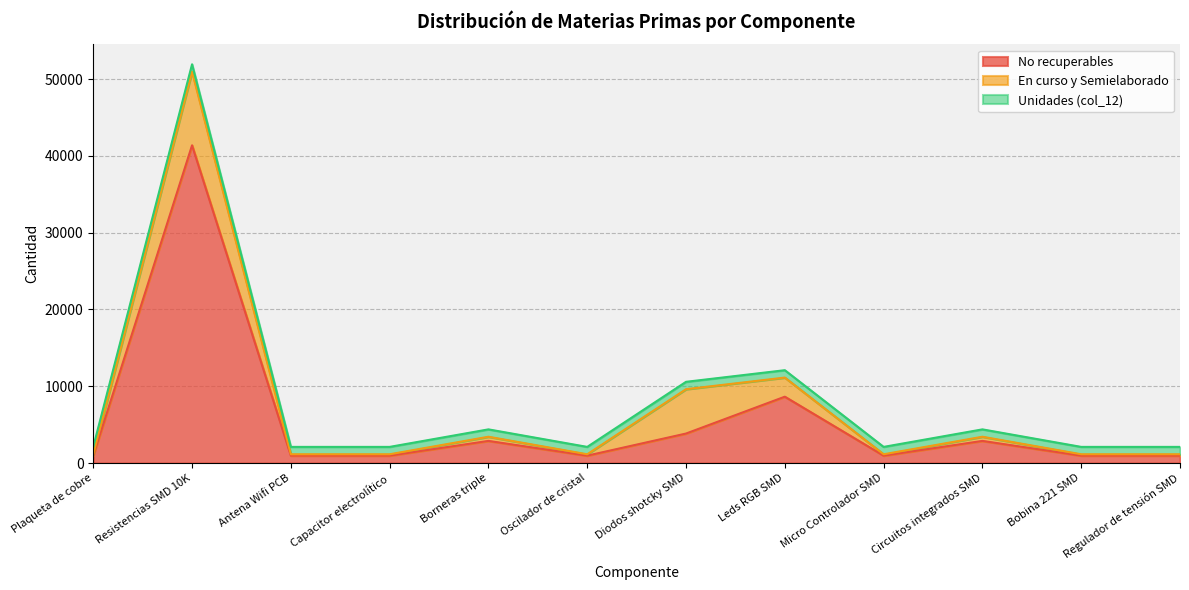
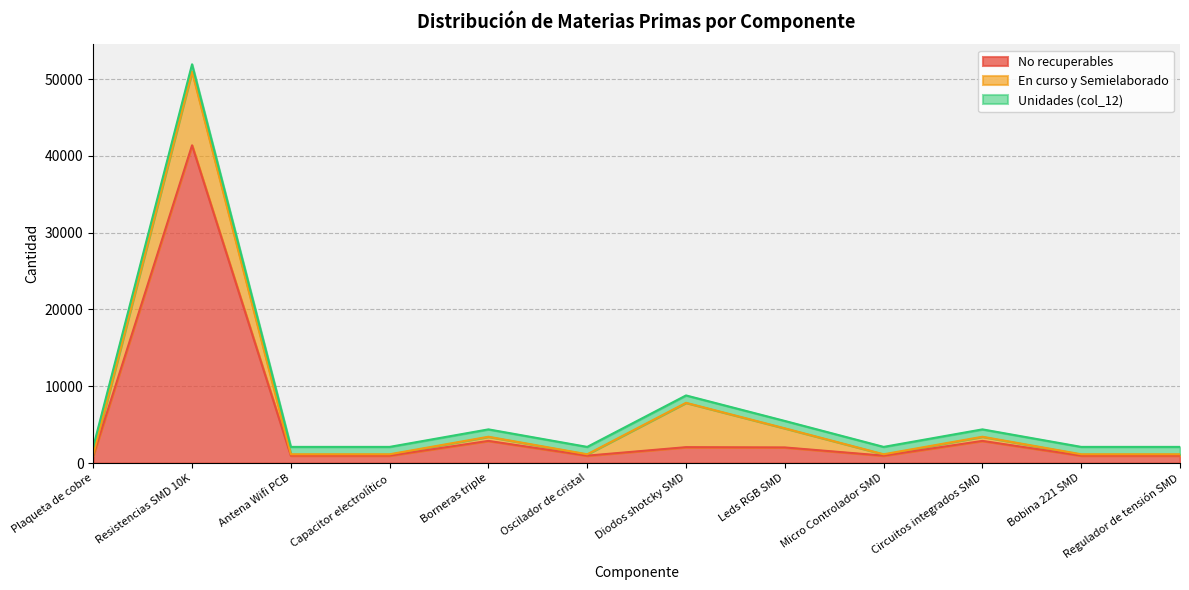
No recuperables, Diodos shotcky SMD: 4000 -> 2000
No recuperables, Leds RGB SMD: 9000 -> 2000
